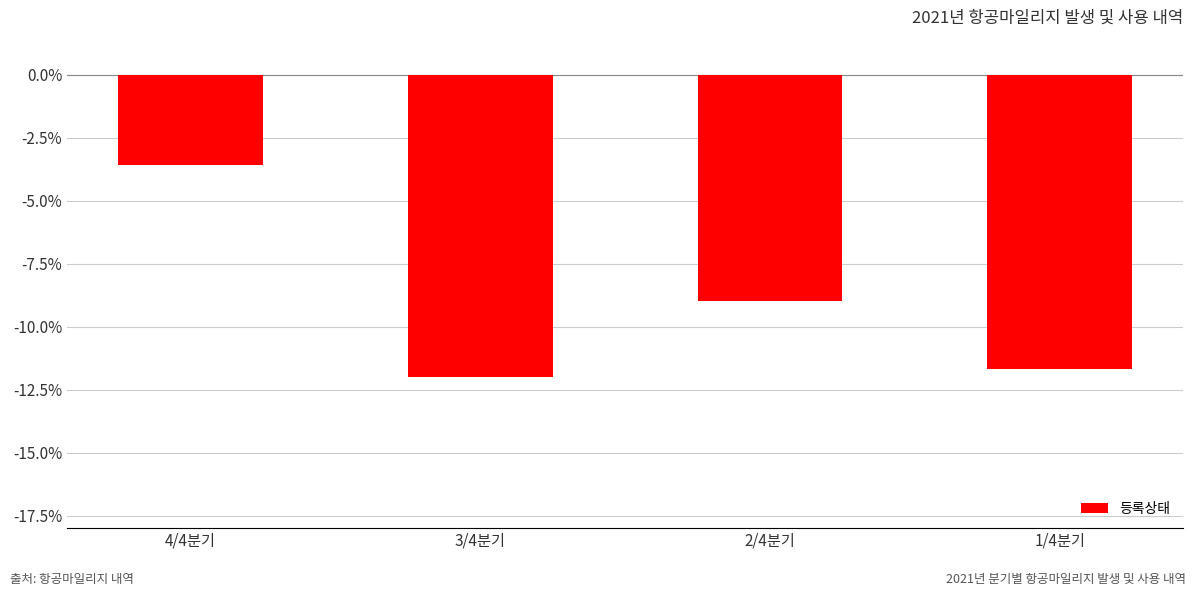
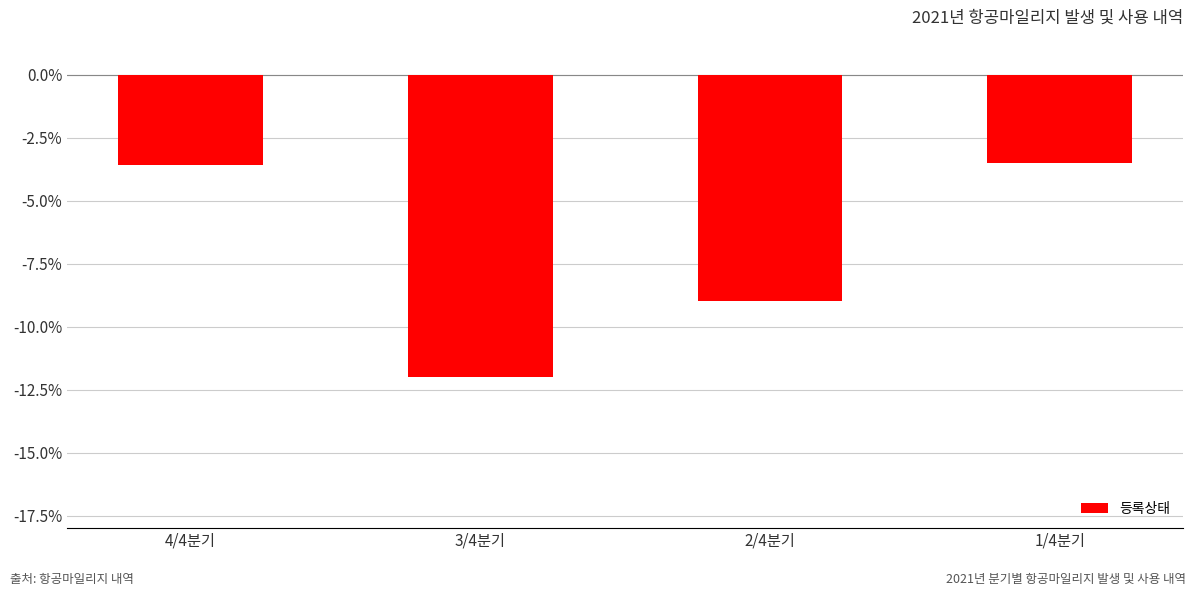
1/4분기: -11.7% -> -3.5%
